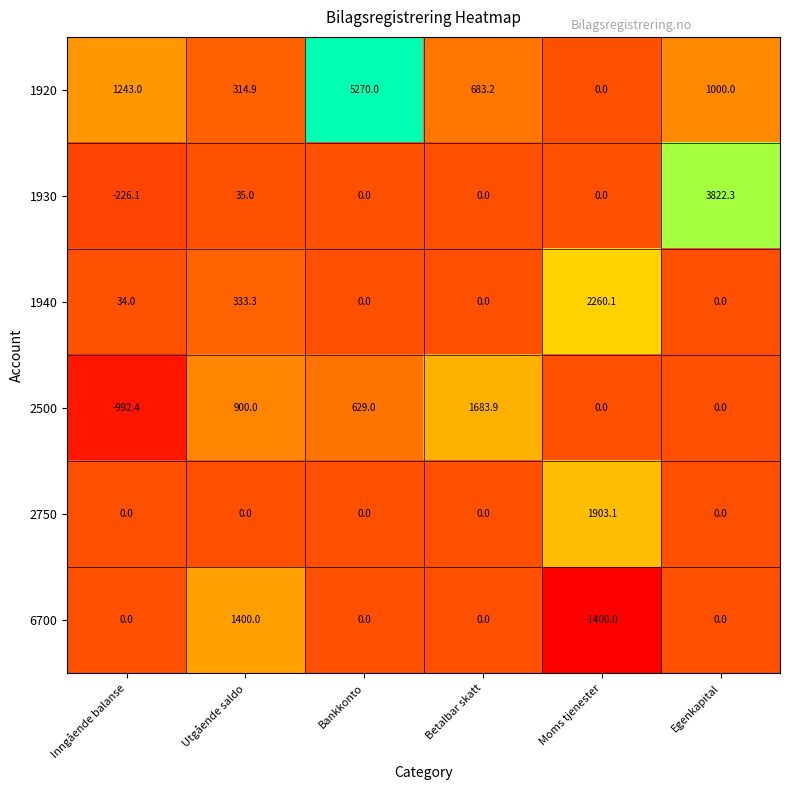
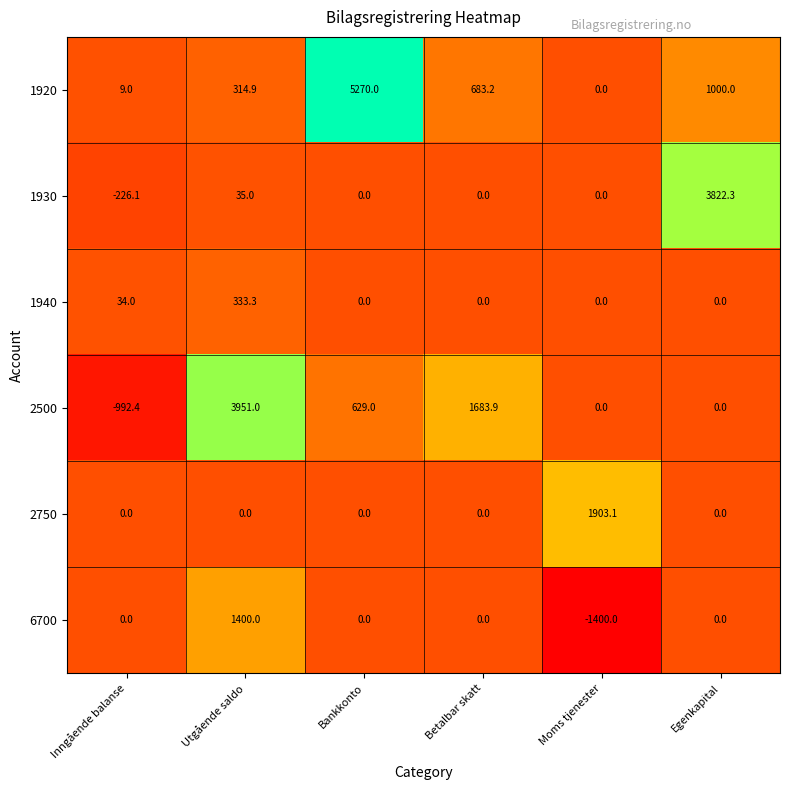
1920, Inngående balanse: 1243.0 -> 9.0
1940, Moms tjenester: 2260.1 -> 0.0
2500, Utgående saldo: 900.0 -> 3951.0
